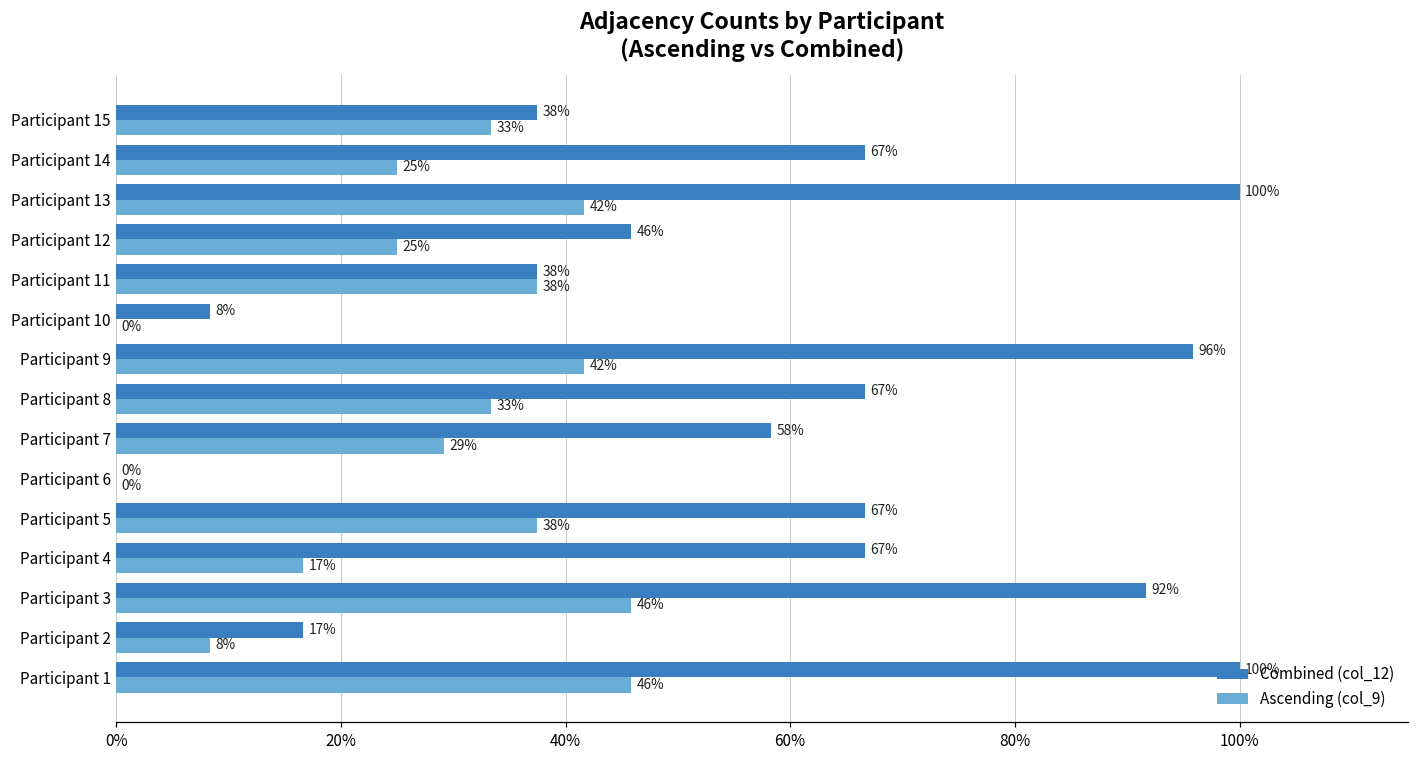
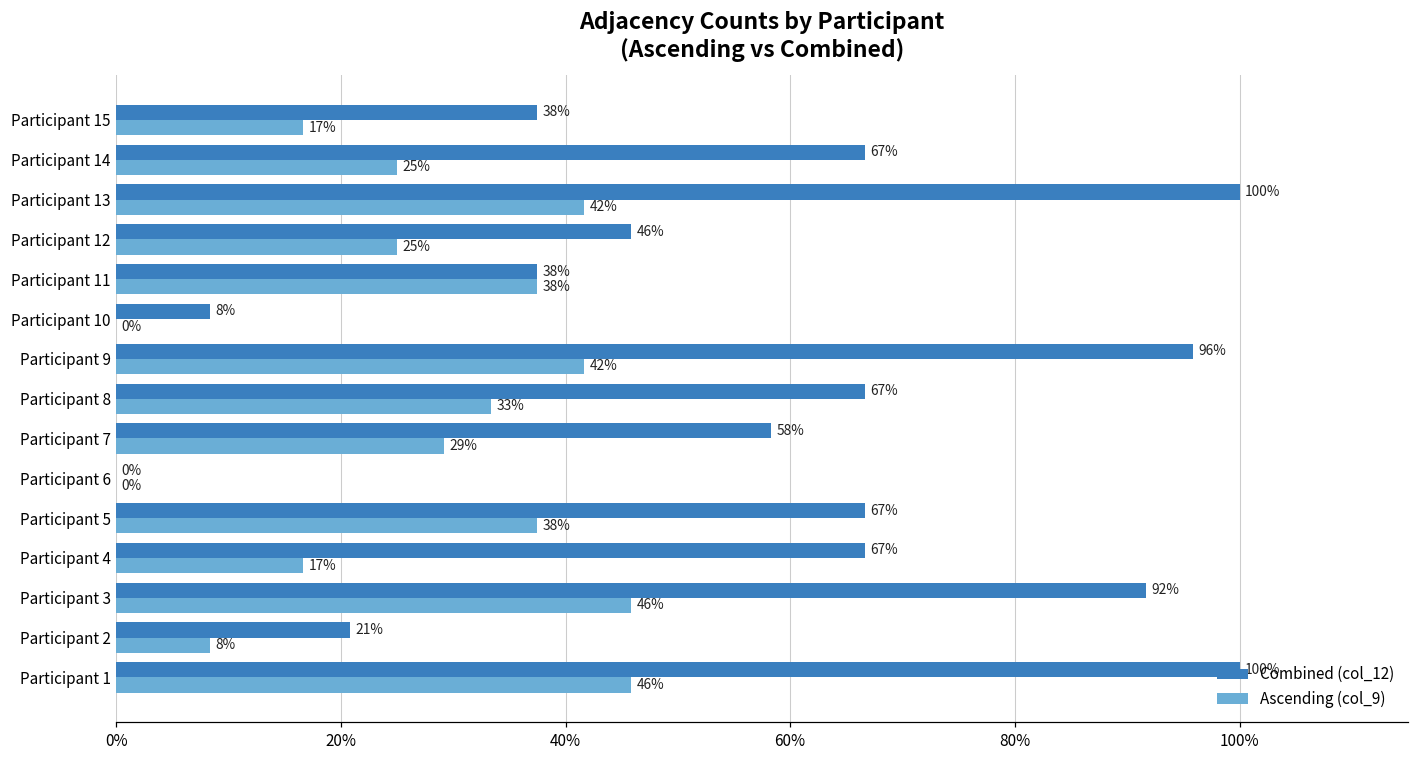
Ascending (col_9), Participant 15: 33% -> 17%
Combined (col_12), Participant 2: 17% -> 21%
